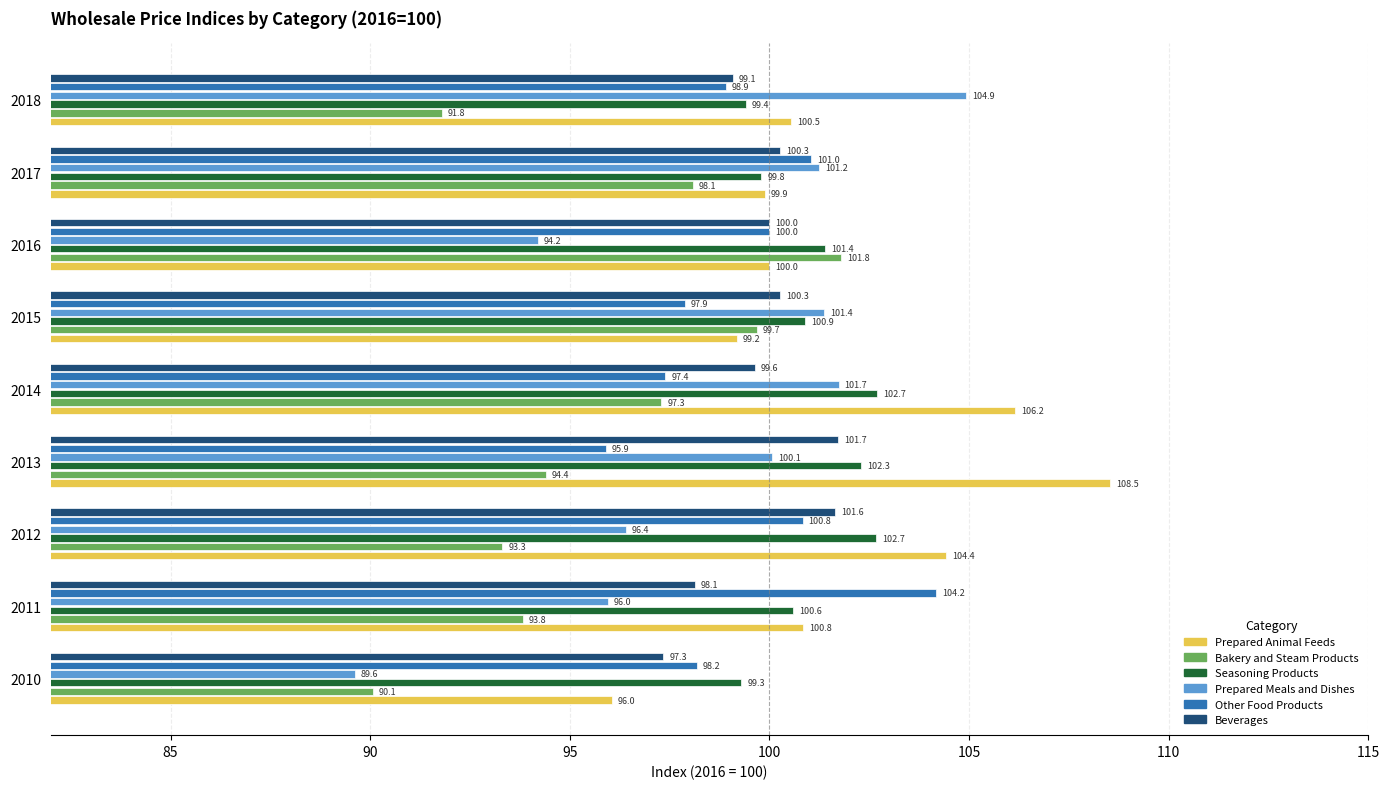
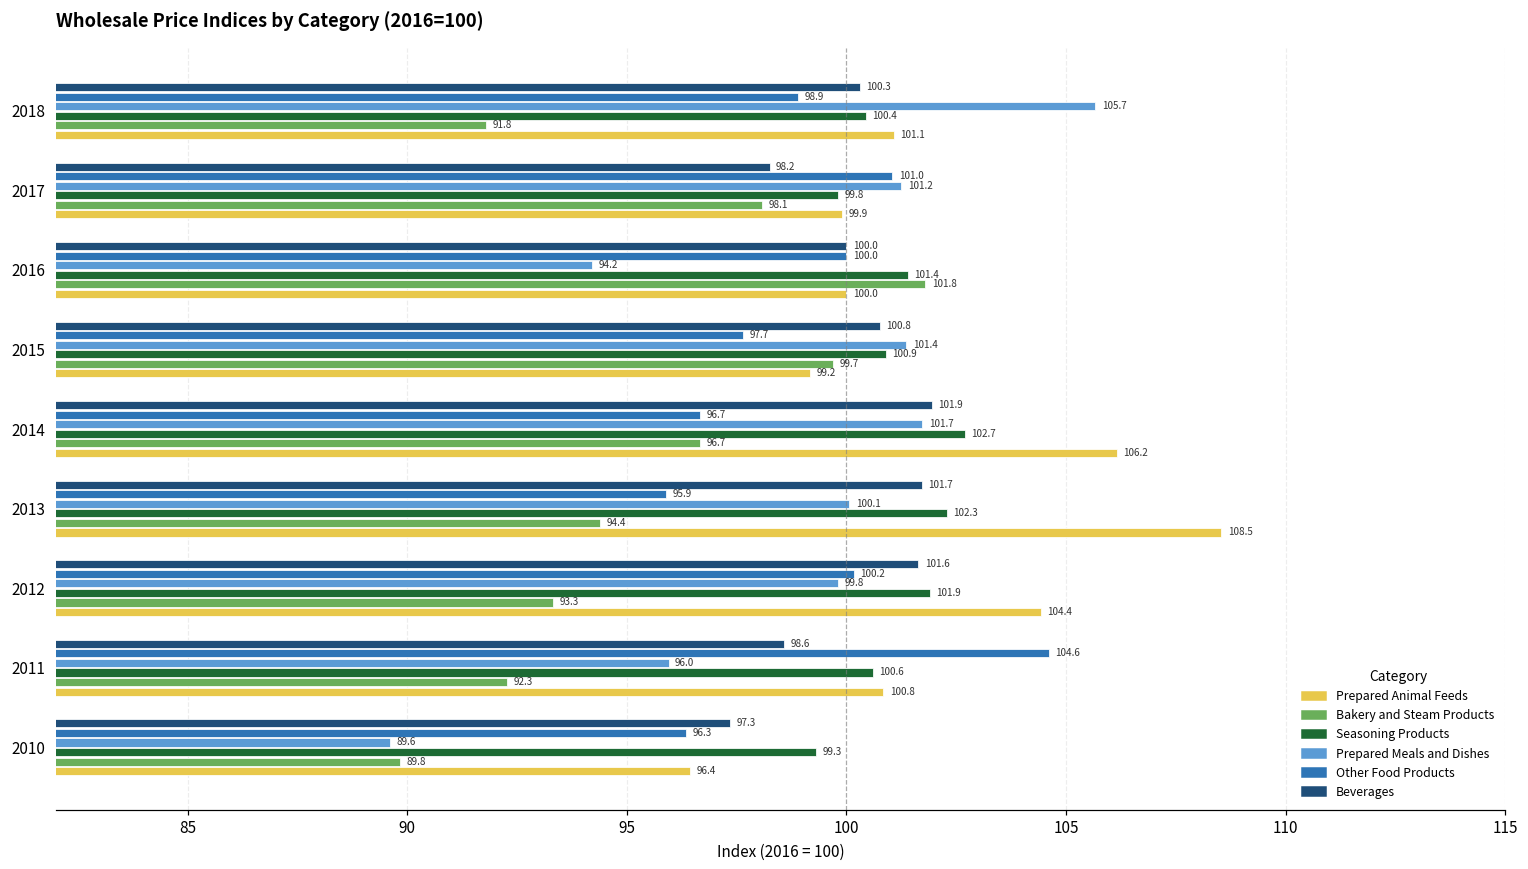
Beverages, 2018: 99.1 -> 100.3
Prepared Meals and Dishes, 2018: 104.9 -> 105.7
Seasoning Products, 2018: 99.4 -> 100.4
Prepared Animal Feeds, 2018: 100.5 -> 101.1
Beverages, 2017: 100.3 -> 98.2
Beverages, 2015: 100.3 -> 100.8
Other Food Products, 2015: 97.9 -> 97.7
Beverages, 2014: 99.6 -> 101.9
Other Food Products, 2014: 97.4 -> 96.7
Bakery and Steam Products, 2014: 97.3 -> 96.7
Other Food Products, 2012: 100.8 -> 100.2
Prepared Meals and Dishes, 2012: 96.4 -> 99.8
Seasoning Products, 2012: 102.7 -> 101.9
Beverages, 2011: 98.1 -> 98.6
Other Food Products, 2011: 104.2 -> 104.6
Bakery and Steam Products, 2011: 93.8 -> 92.3
Other Food Products, 2010: 98.2 -> 96.3
Bakery and Steam Products, 2010: 90.1 -> 89.8
Prepared Animal Feeds, 2010: 96.0 -> 96.4
